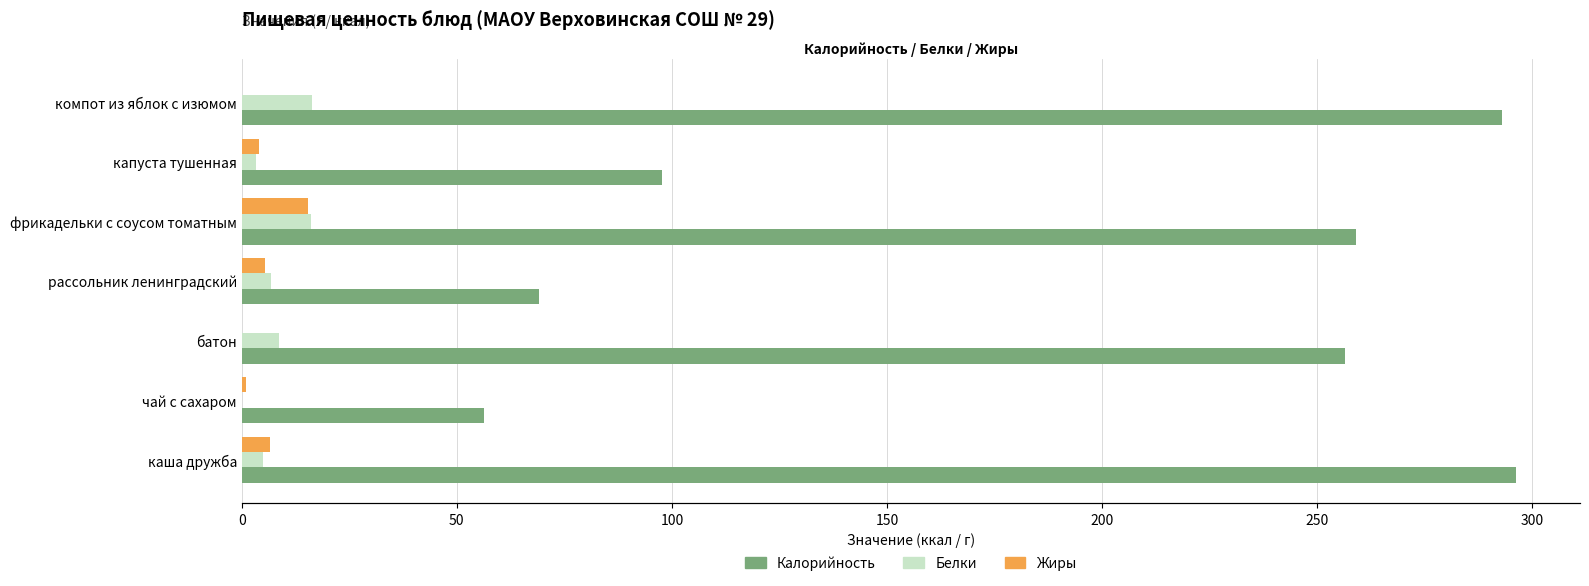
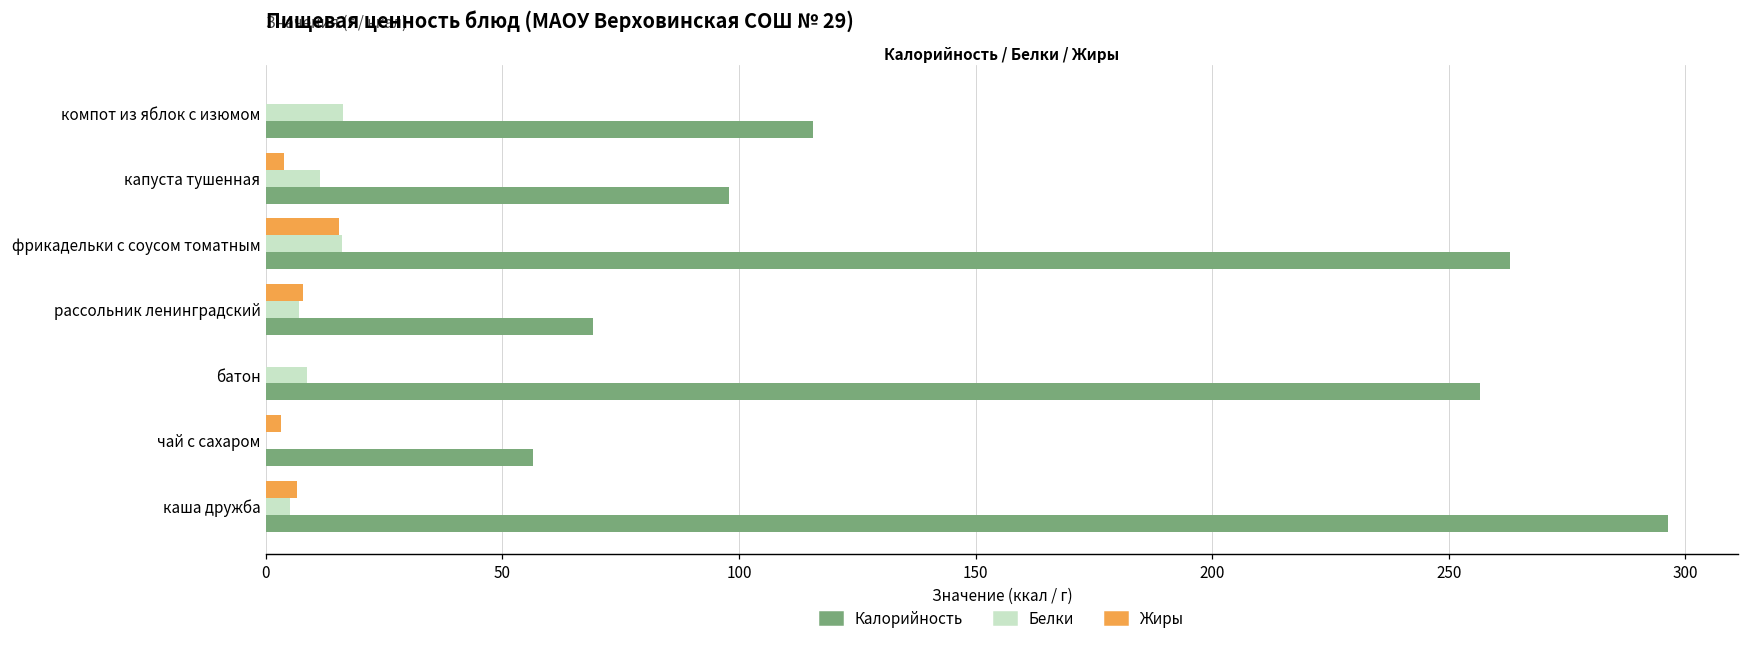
Калорийность, компот из яблок с изюмом: 293 -> 116
Белки, капуста тушенная: 3 -> 11
Калорийность, фрикадельки с соусом томатным: 259 -> 263
Жиры, рассольник ленинградский: 5 -> 8
Жиры, чай с сахаром: 1 -> 3
